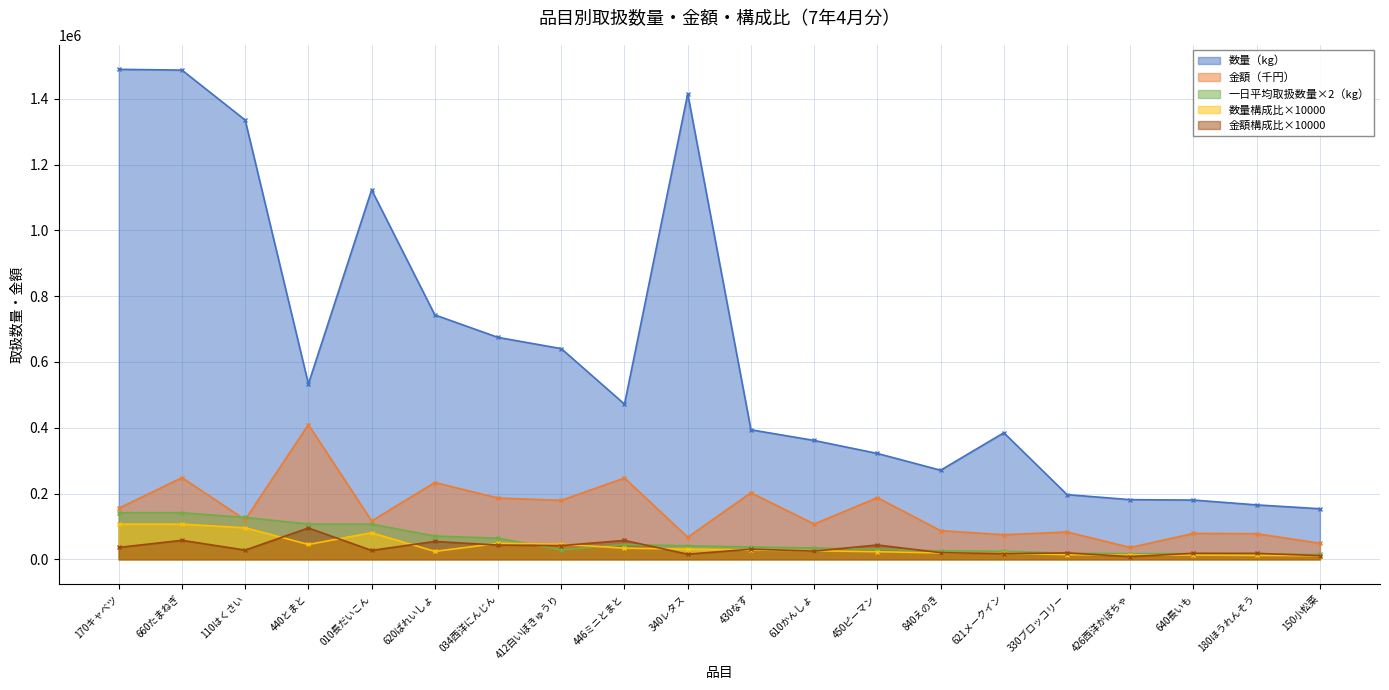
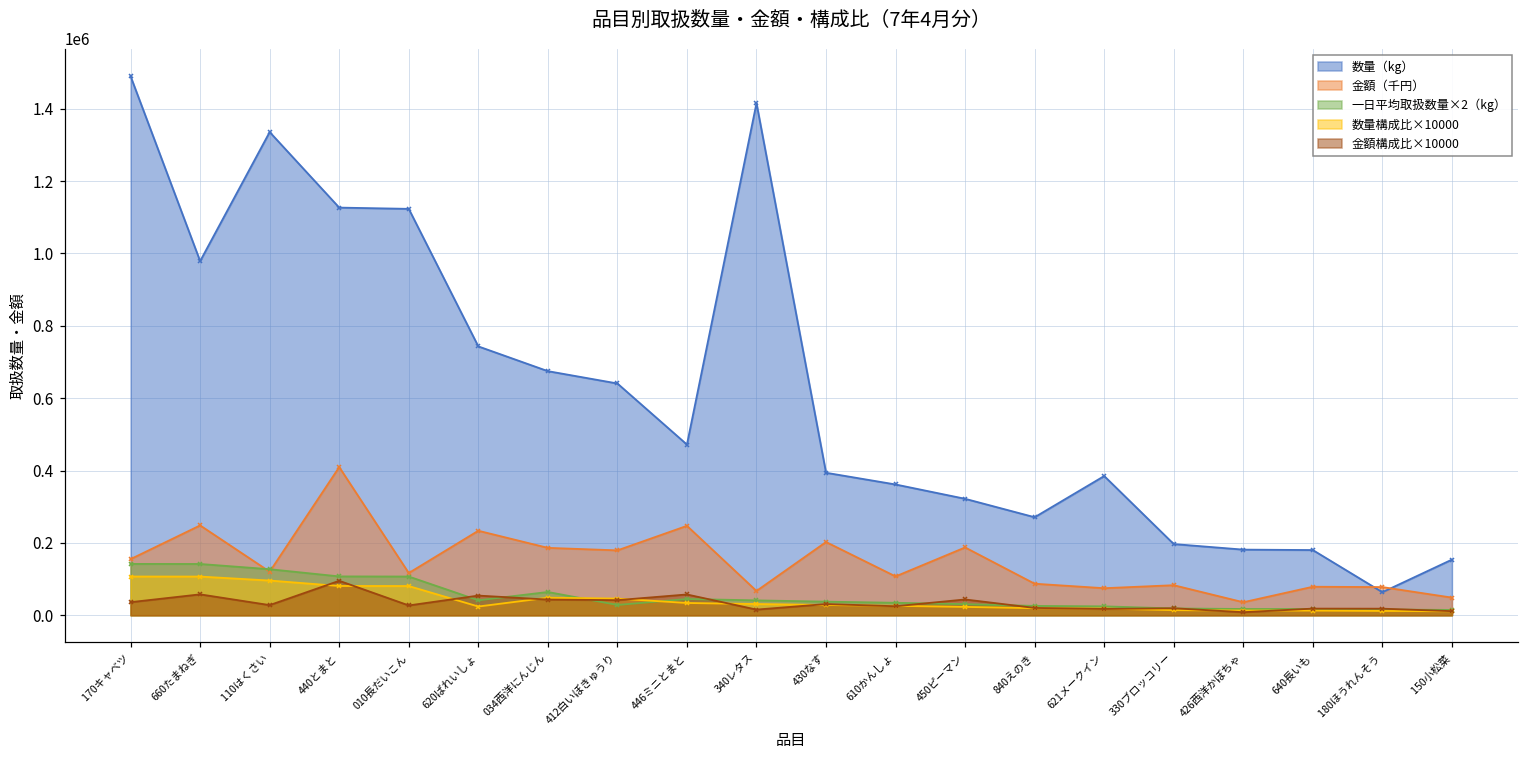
数量（kg）, 660たまねぎ: 1490000 -> 980000
数量（kg）, 440とまと: 530000 -> 1130000
数量構成比×10000, 440とまと: 50000 -> 80000
一日平均取扱数量×2（kg）, 620ばれいしょ: 70000 -> 40000
数量（kg）, 180ほうれんそう: 170000 -> 60000
